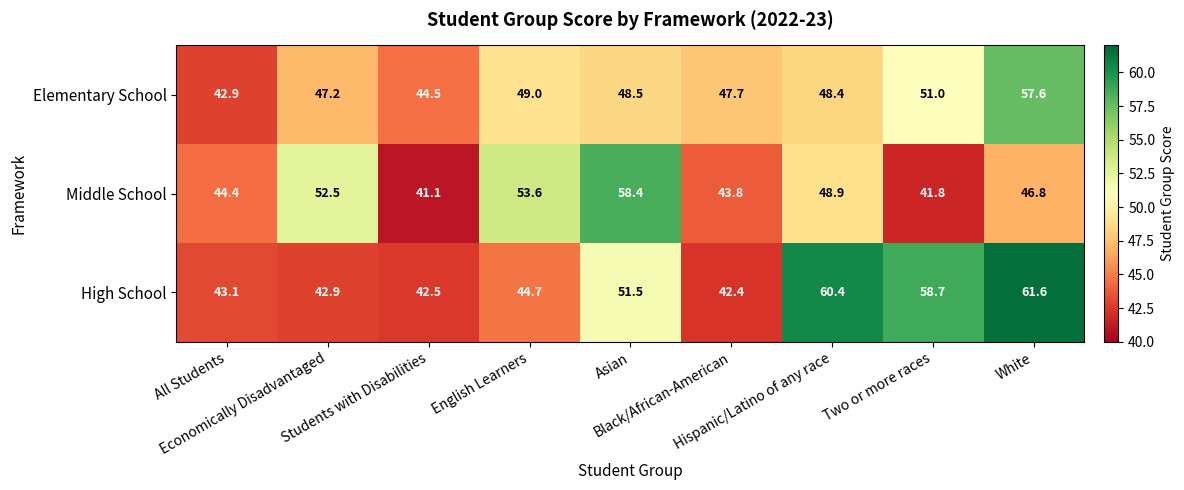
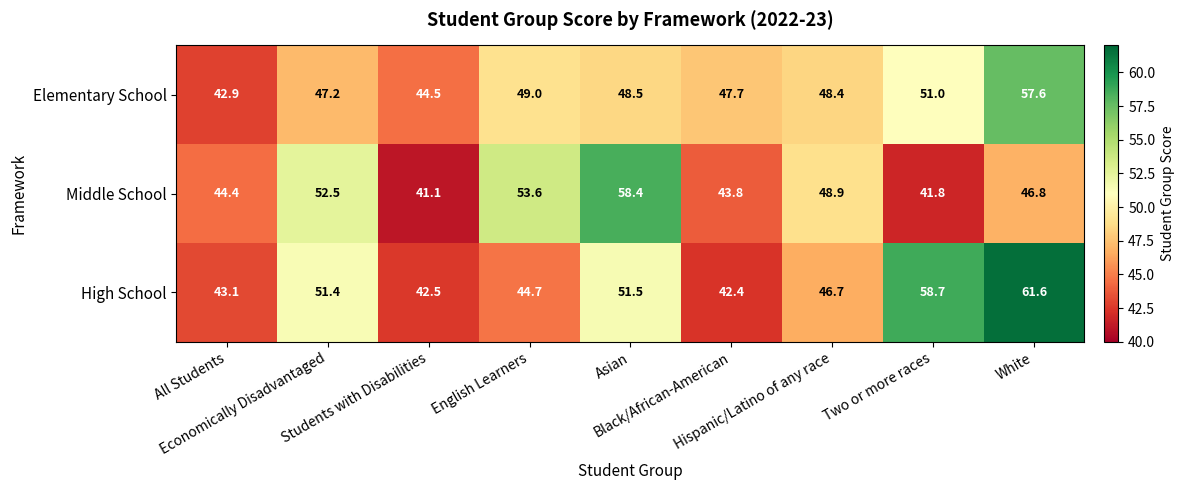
High School, Economically Disadvantaged: 42.9 -> 51.4
High School, Hispanic/Latino of any race: 60.4 -> 46.7
